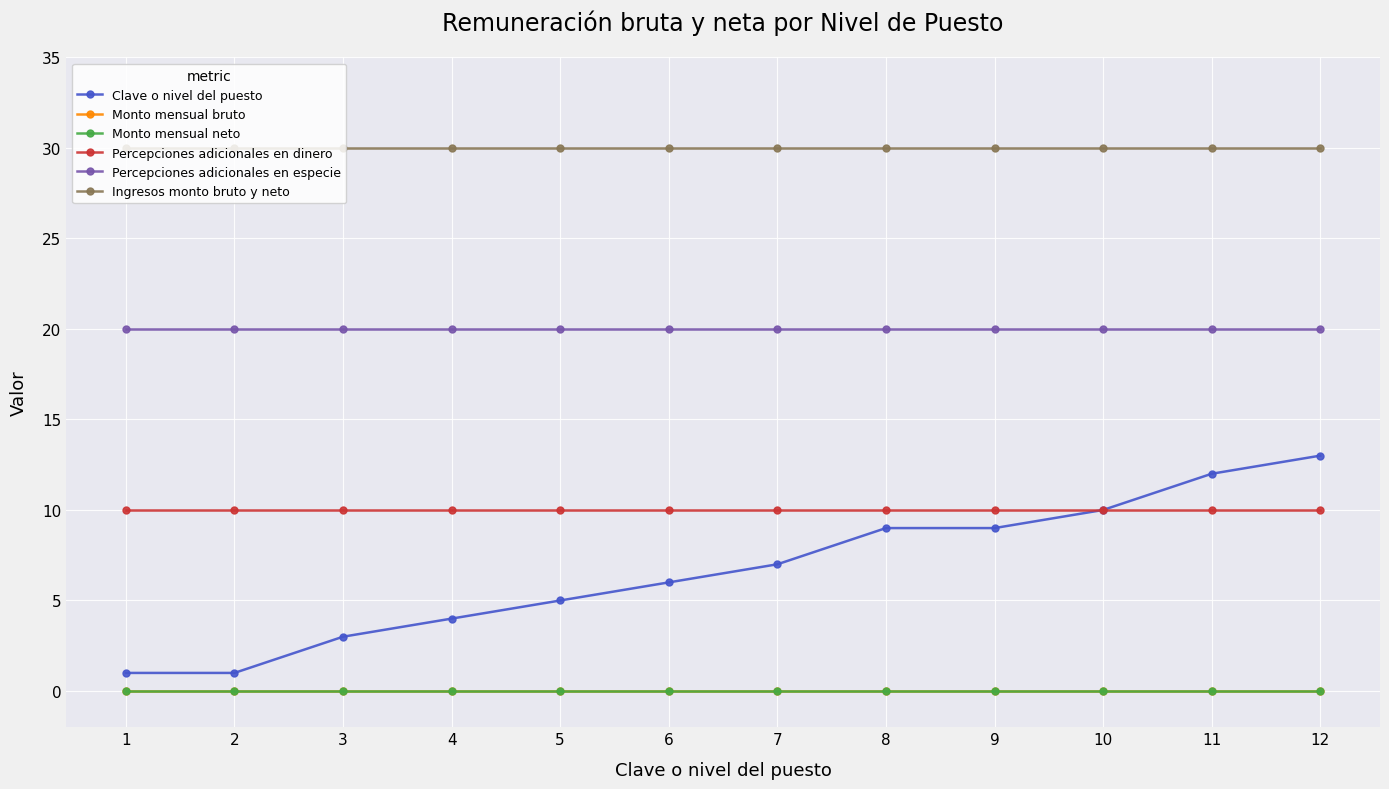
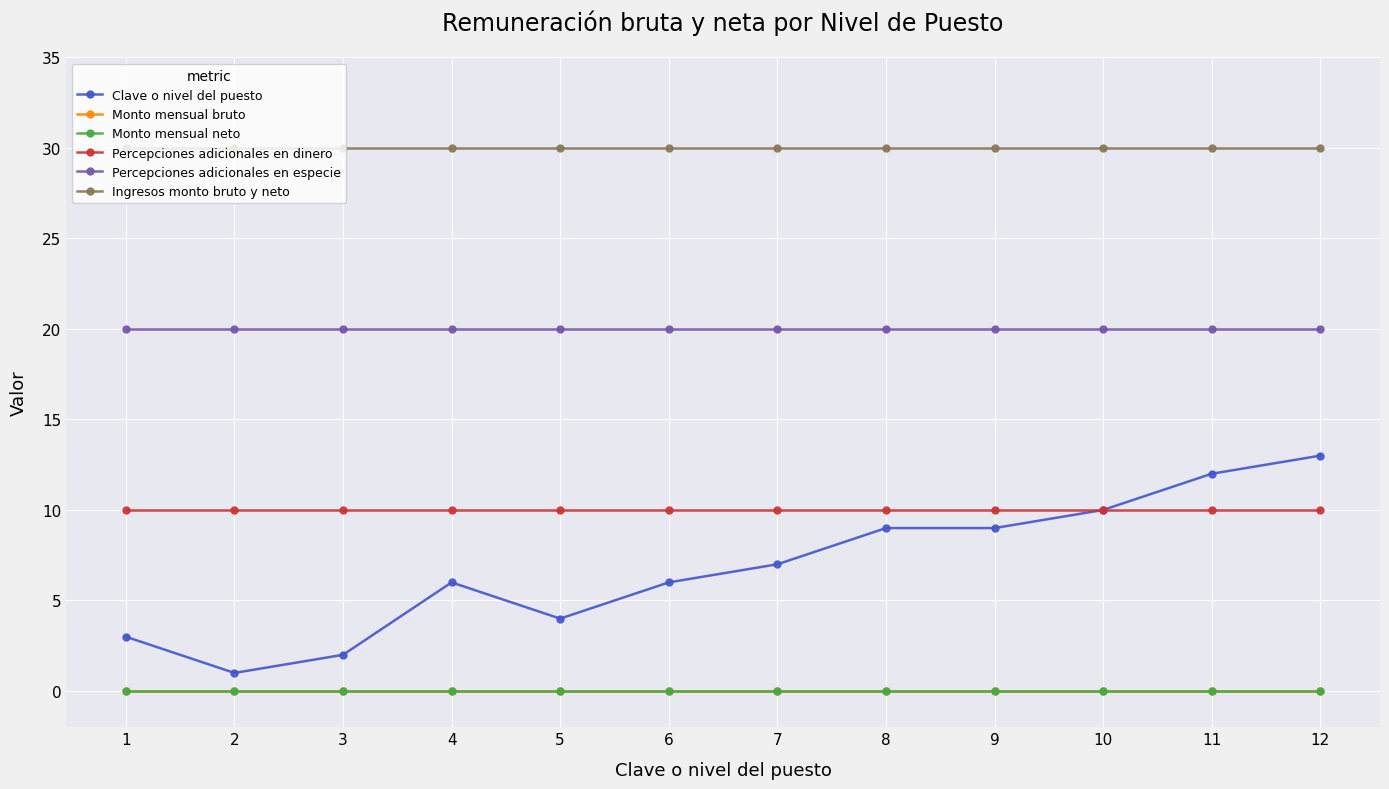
Clave o nivel del puesto, 1: 1 -> 3
Clave o nivel del puesto, 3: 3 -> 2
Clave o nivel del puesto, 4: 4 -> 6
Clave o nivel del puesto, 5: 5 -> 4
